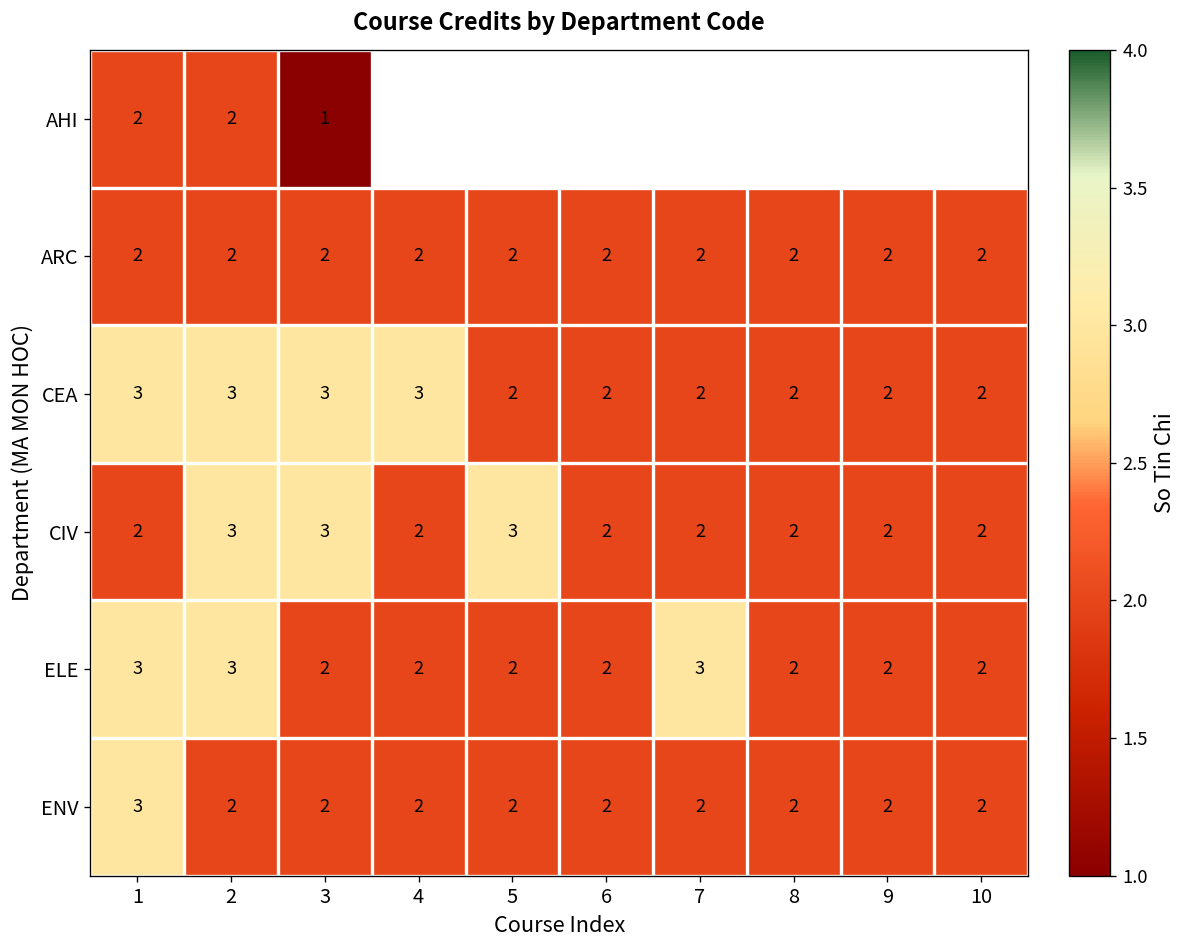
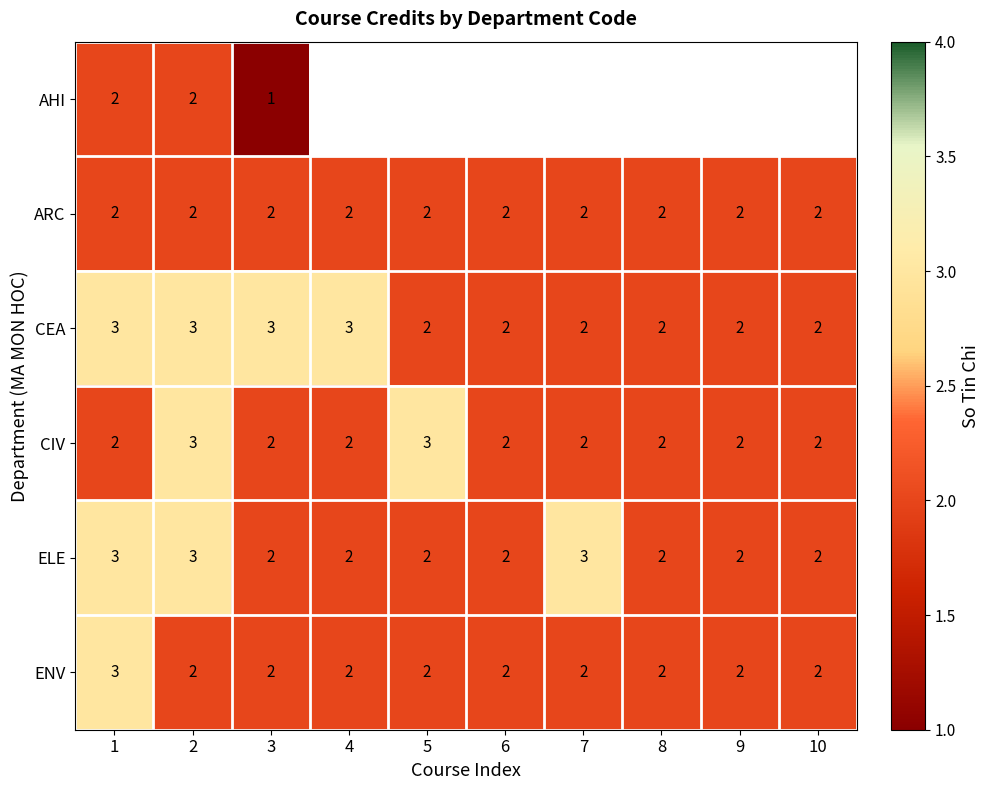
CIV, 3: 3 -> 2
